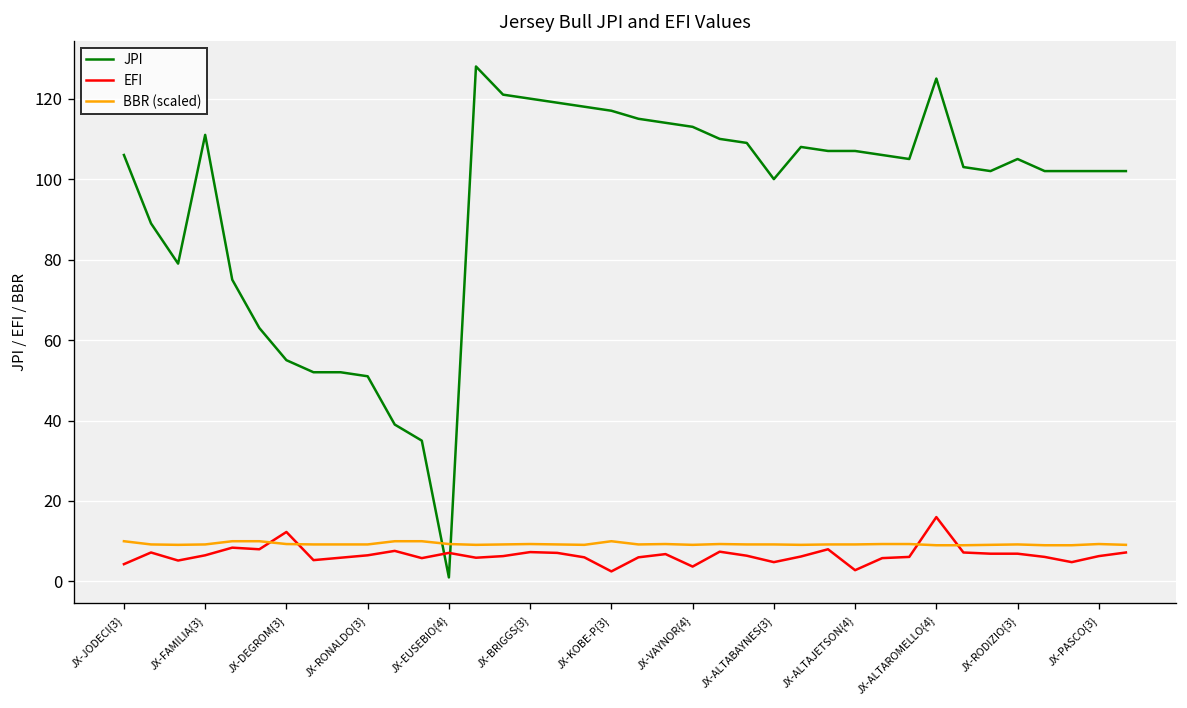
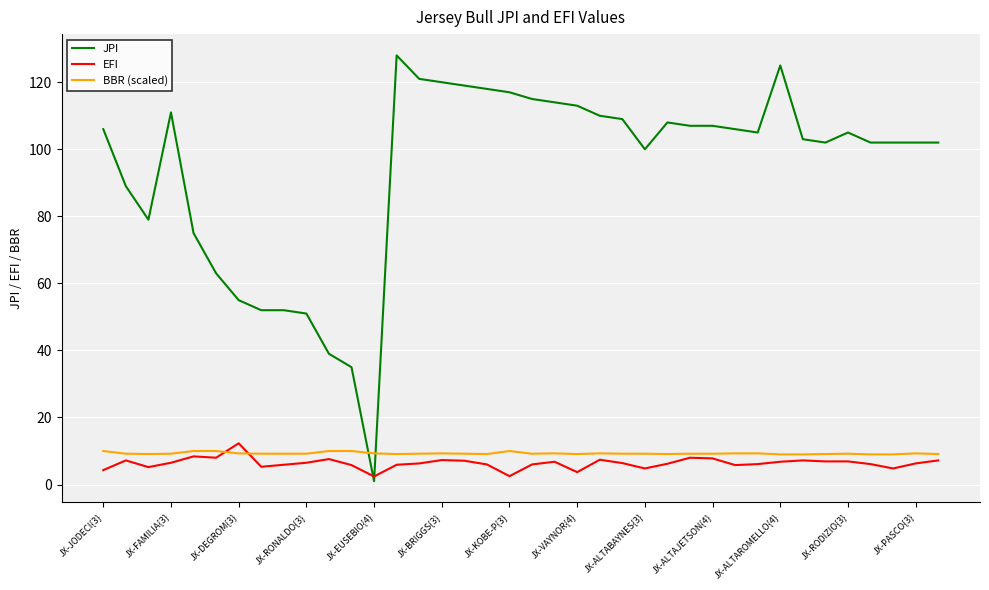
EFI, JX-EUSEBIO{4}: 7 -> 2
EFI, JX-ALTAJETSON{4}: 3 -> 8
EFI, JX-ALTAROMELLO{4}: 16 -> 7
